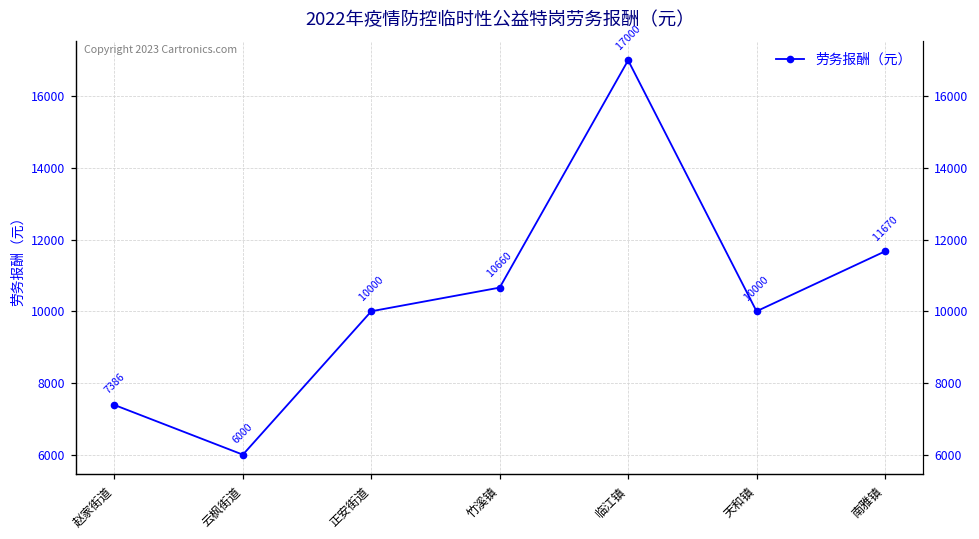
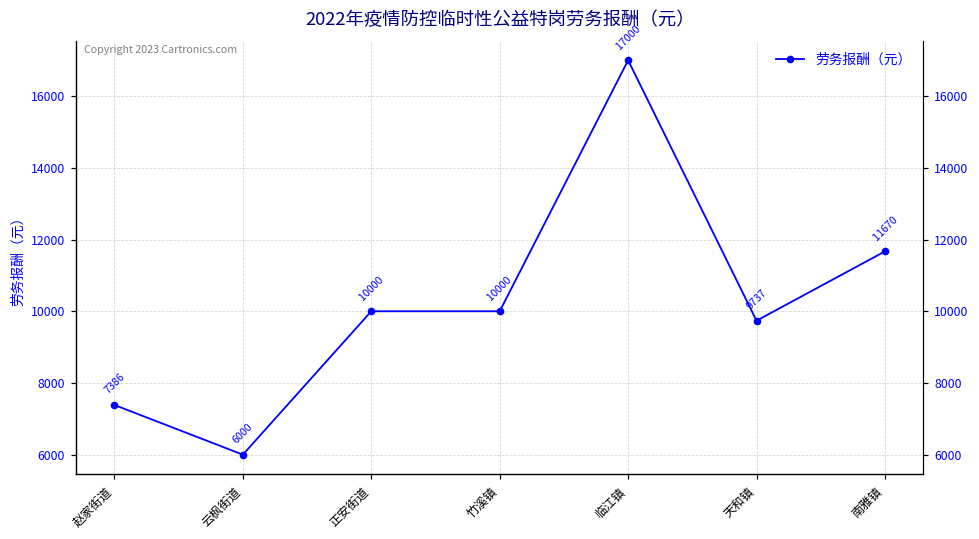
竹溪镇: 10660 -> 10000
天和镇: 10000 -> 9737
